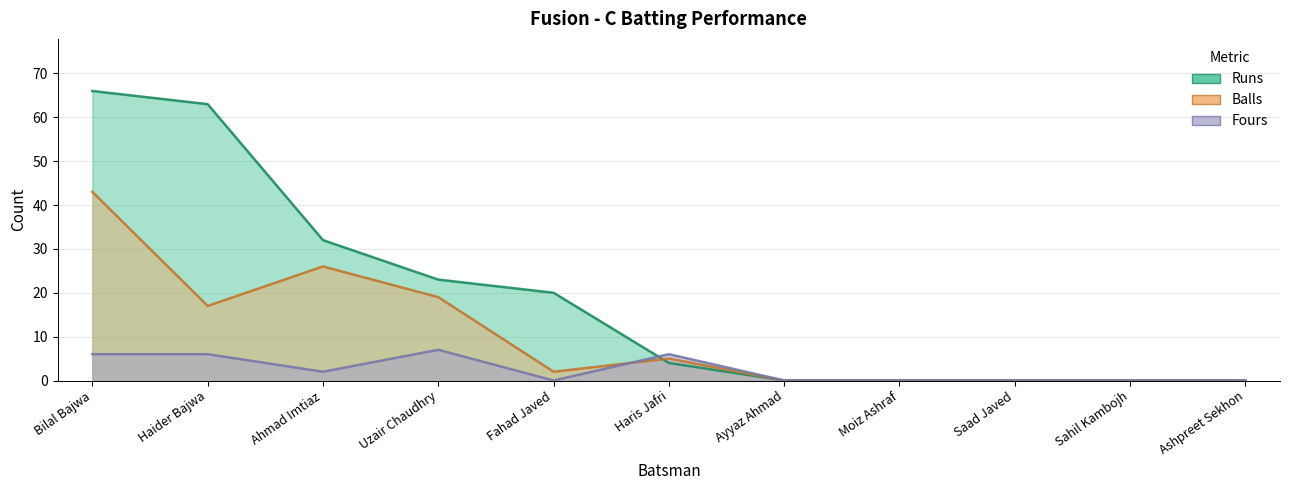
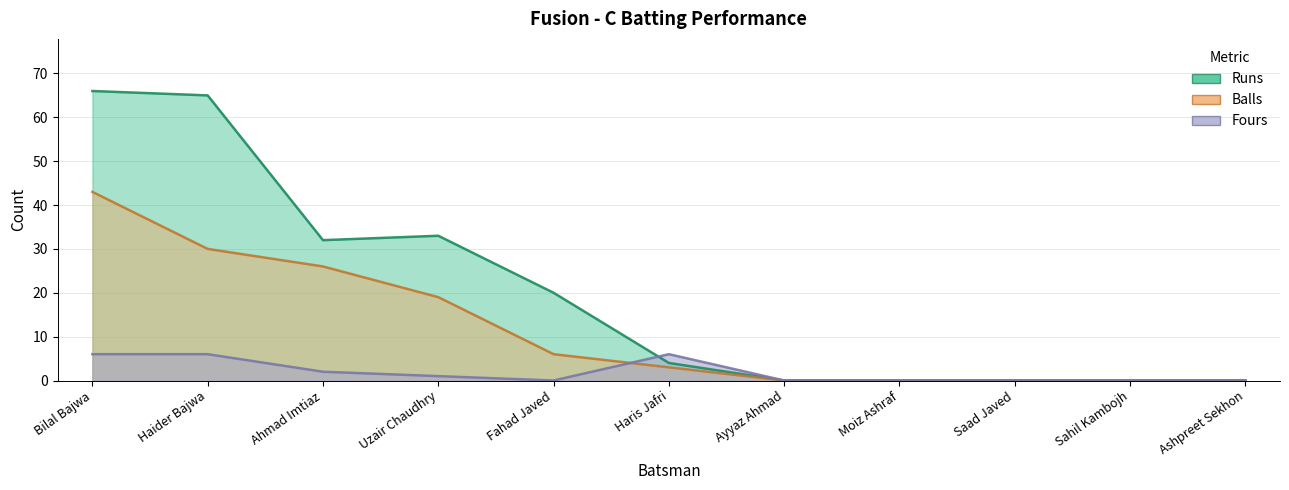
Runs, Haider Bajwa: 63 -> 65
Balls, Haider Bajwa: 17 -> 30
Runs, Uzair Chaudhry: 23 -> 33
Fours, Uzair Chaudhry: 7 -> 1
Balls, Fahad Javed: 2 -> 6
Balls, Haris Jafri: 5 -> 3
